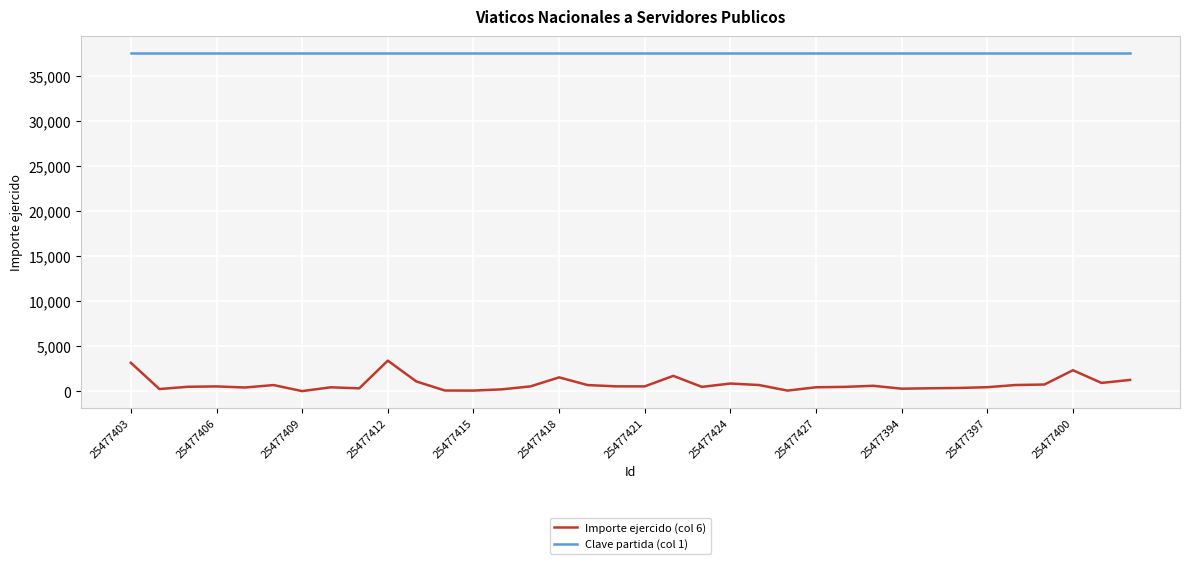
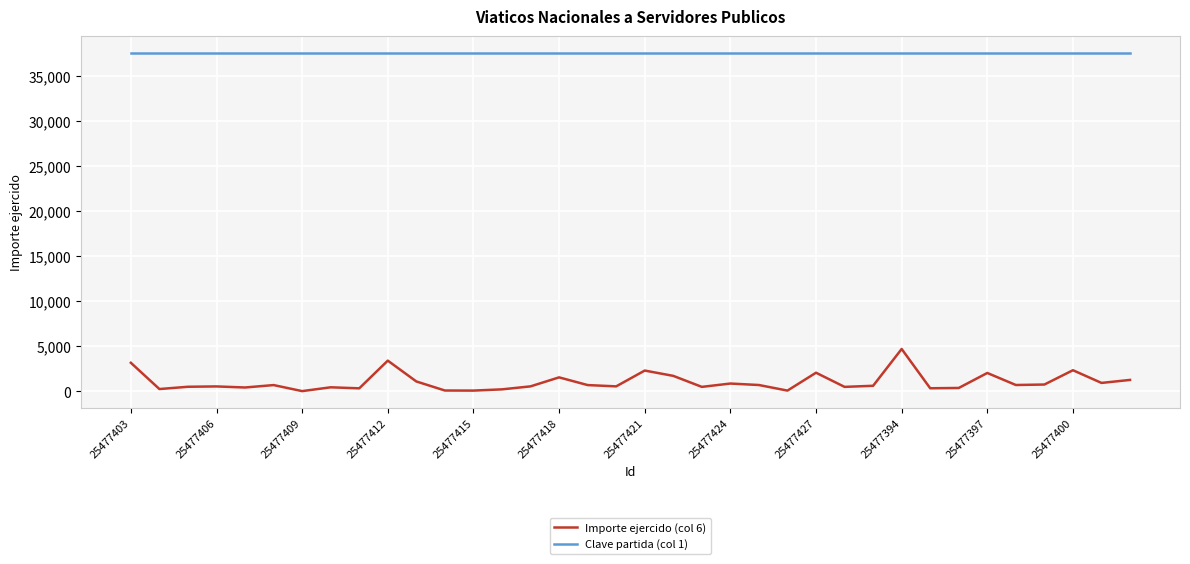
Importe ejercido (col 6), 25477421: 1,000 -> 2,000
Importe ejercido (col 6), 25477427: 0 -> 2,000
Importe ejercido (col 6), 25477394: 0 -> 5,000
Importe ejercido (col 6), 25477397: 0 -> 2,000
